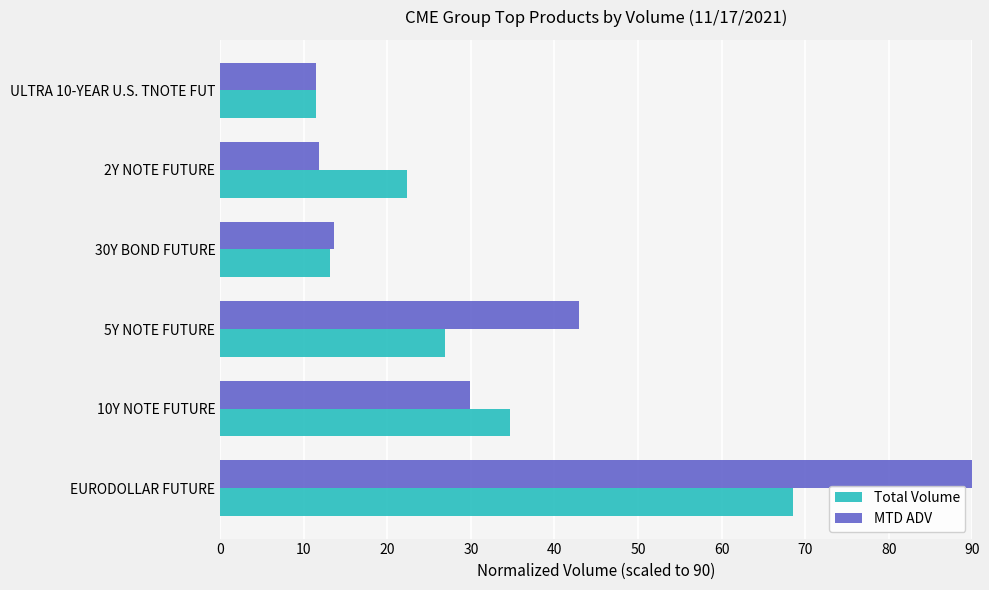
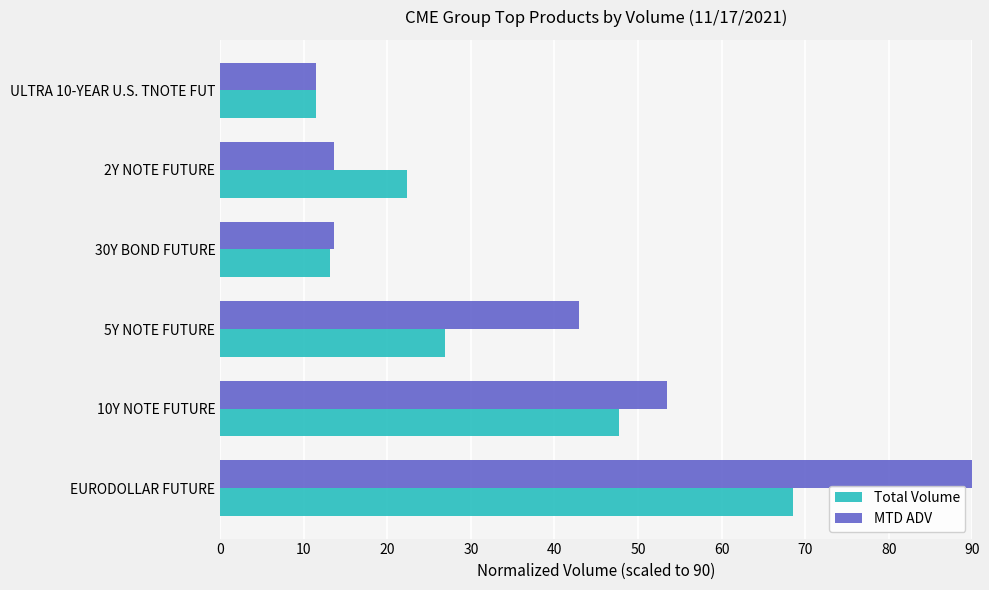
MTD ADV, 2Y NOTE FUTURE: 12 -> 14
MTD ADV, 10Y NOTE FUTURE: 30 -> 53
Total Volume, 10Y NOTE FUTURE: 35 -> 48
